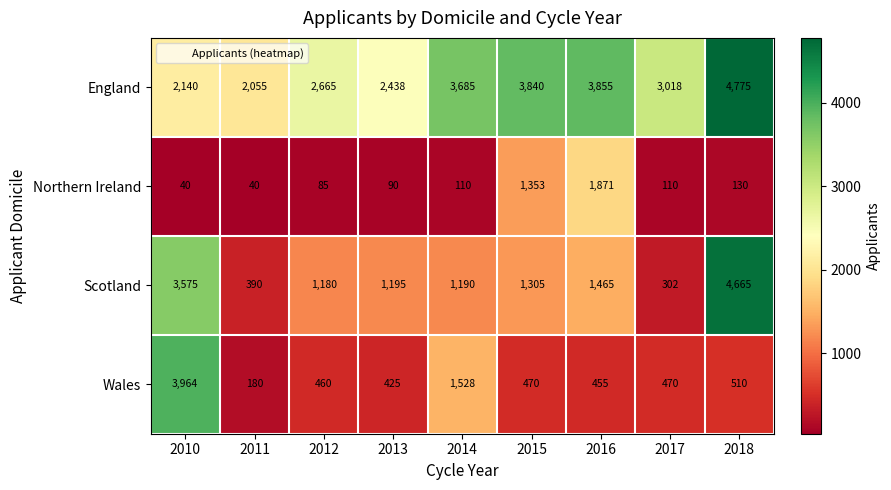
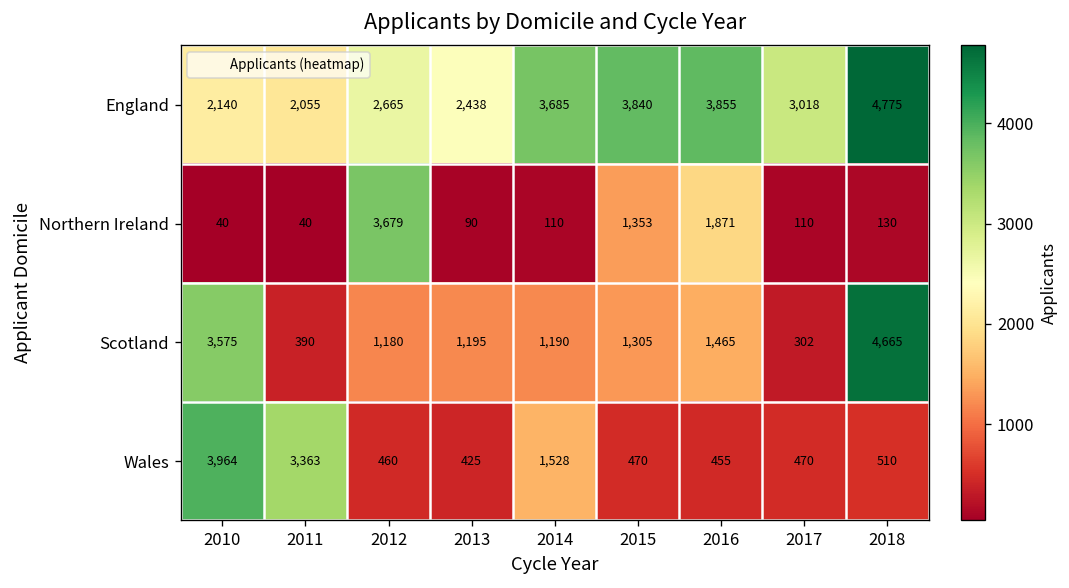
Northern Ireland, 2012: 85 -> 3,679
Wales, 2011: 180 -> 3,363
